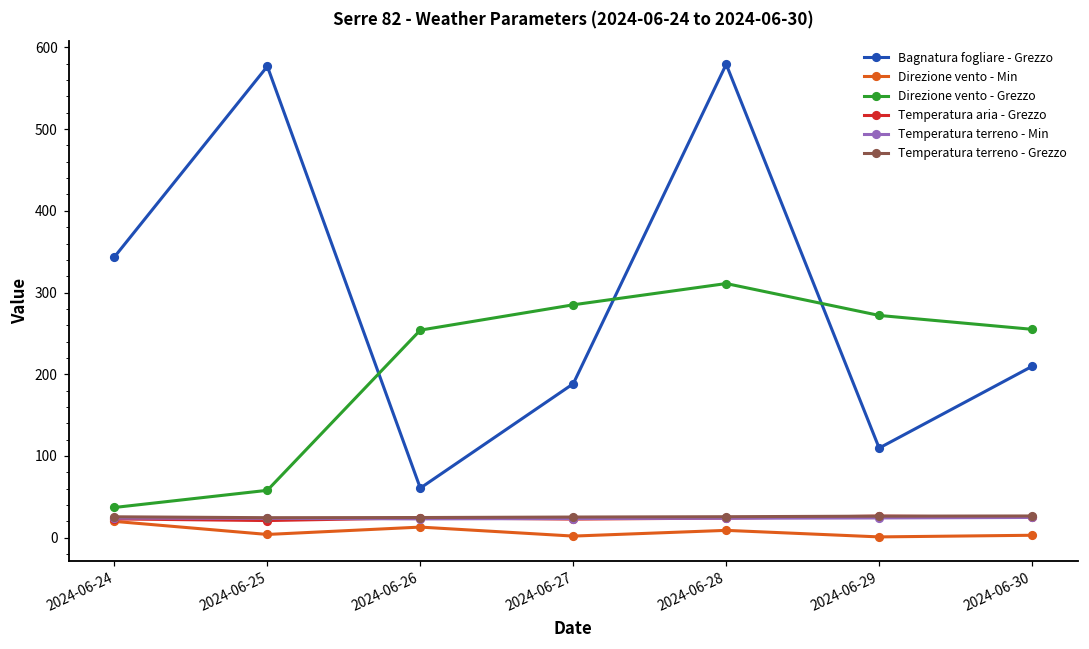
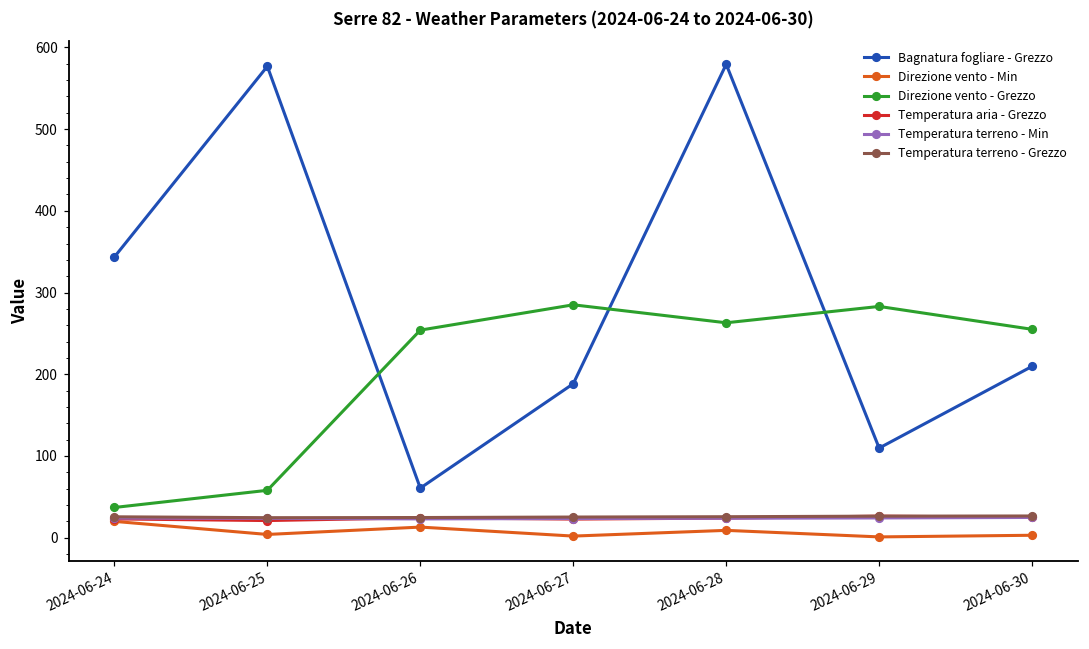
Direzione vento - Grezzo, 2024-06-28: 310 -> 260
Direzione vento - Grezzo, 2024-06-29: 270 -> 280
